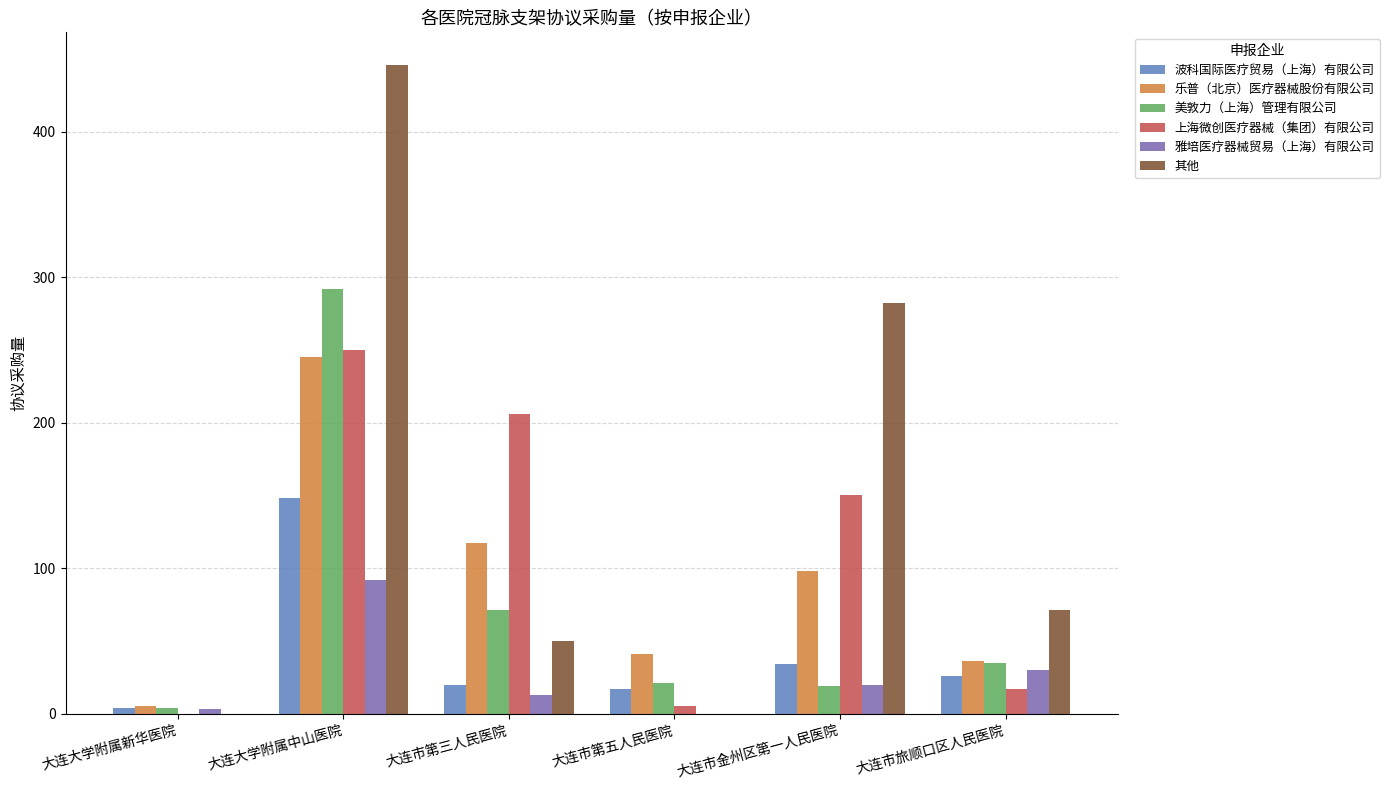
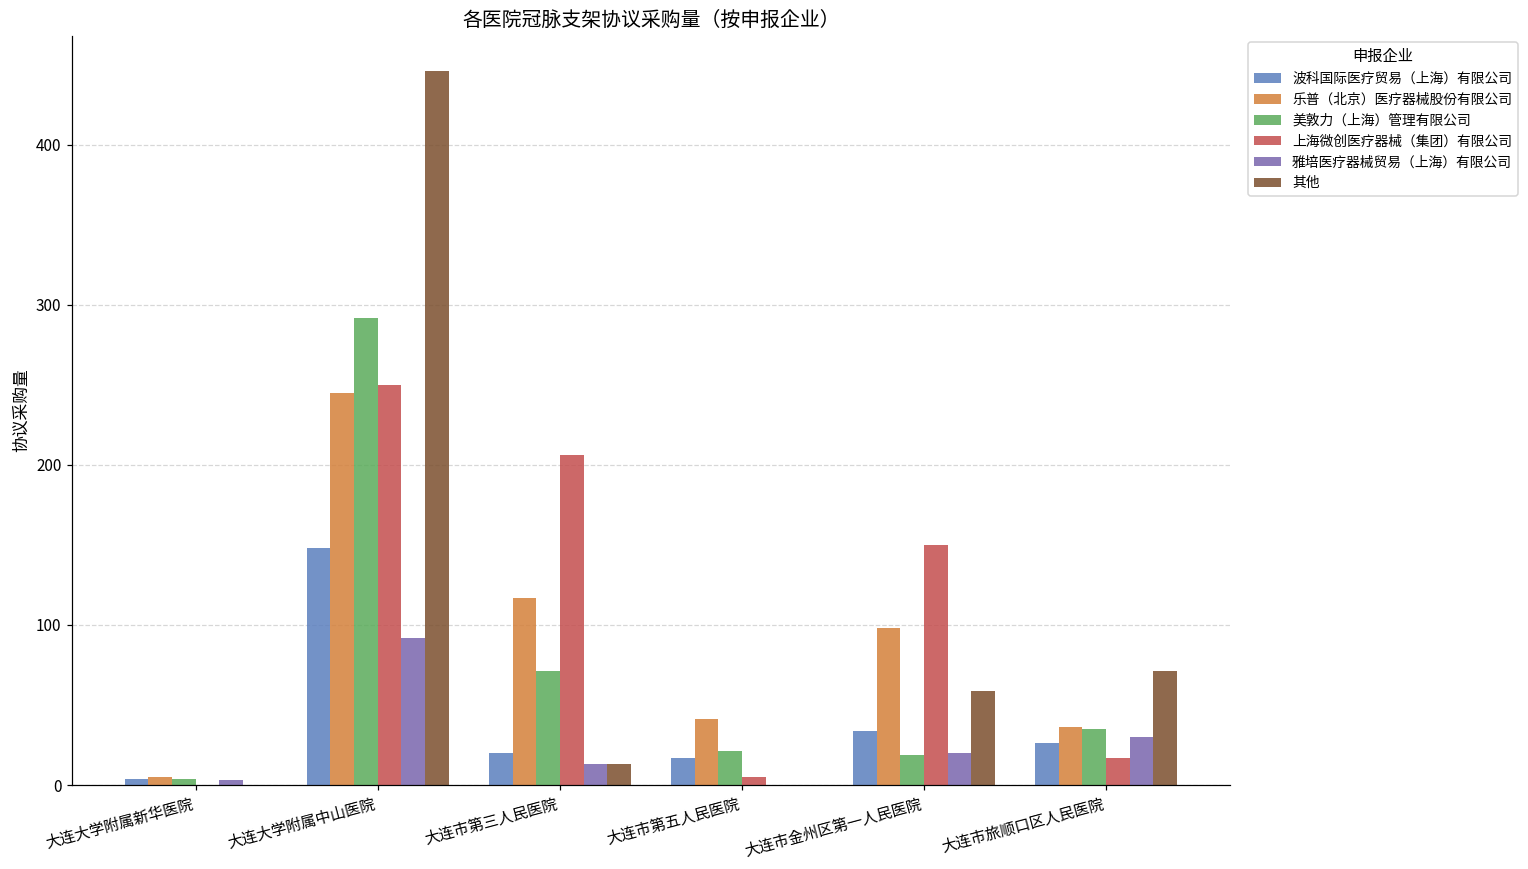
其他, 大连市第三人民医院: 50 -> 13
其他, 大连市金州区第一人民医院: 282 -> 59
